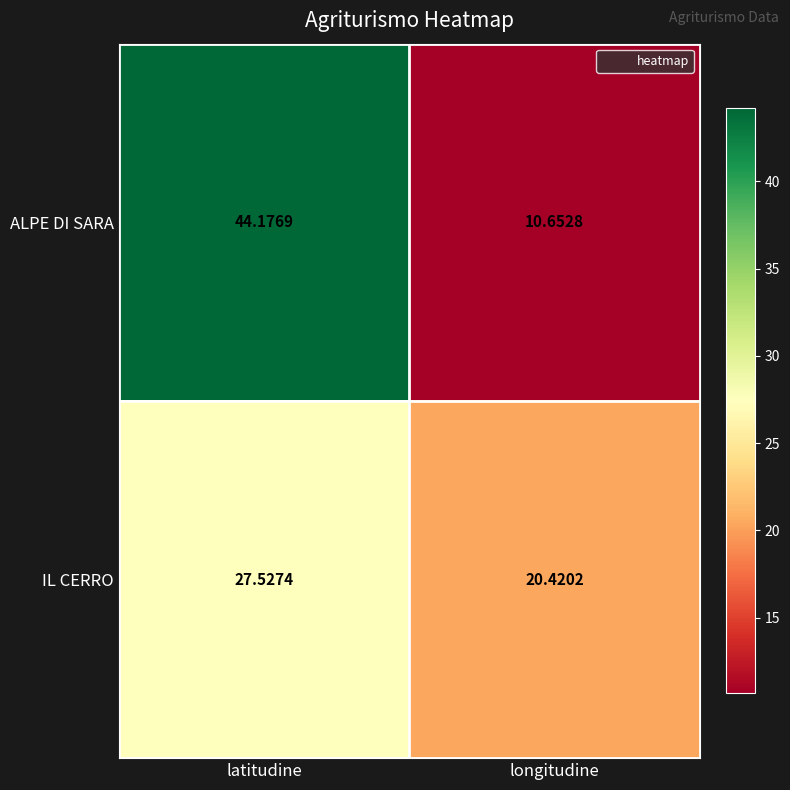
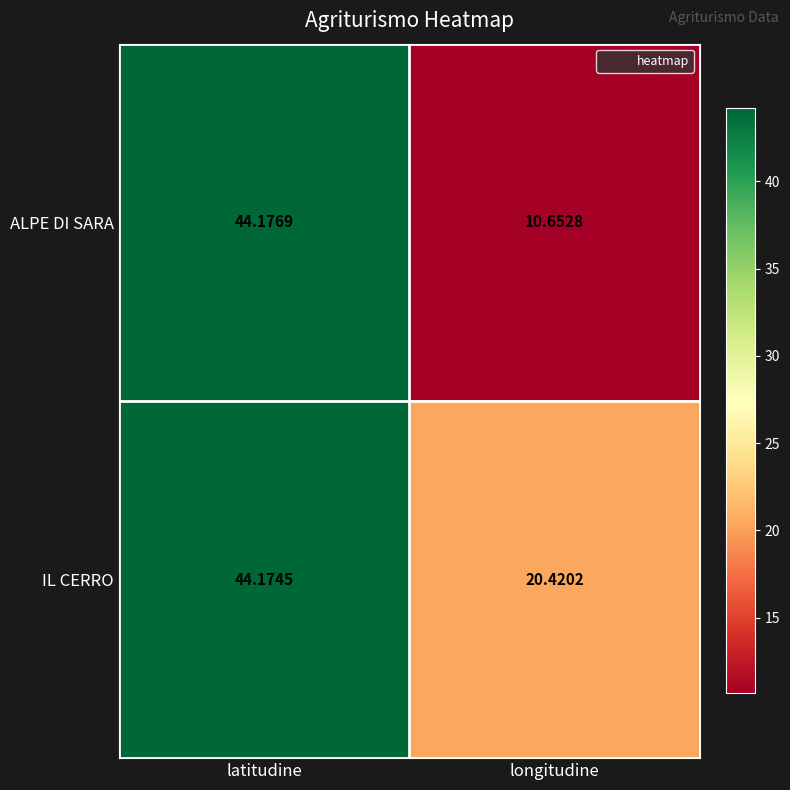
IL CERRO, latitudine: 27.5274 -> 44.1745
